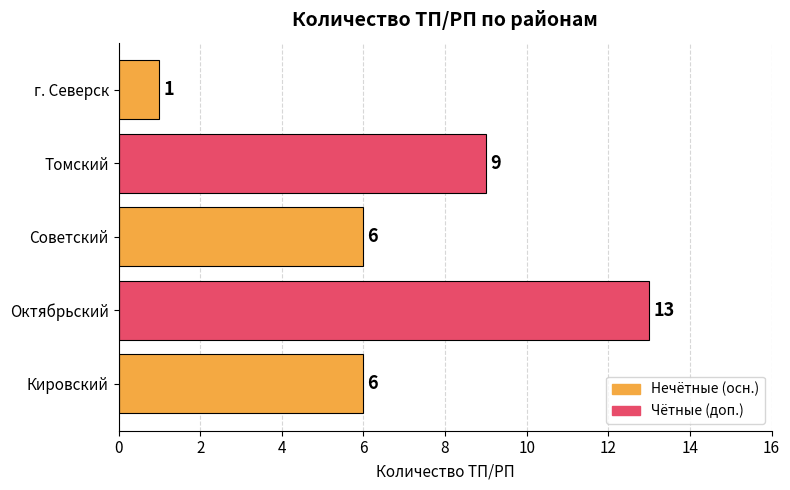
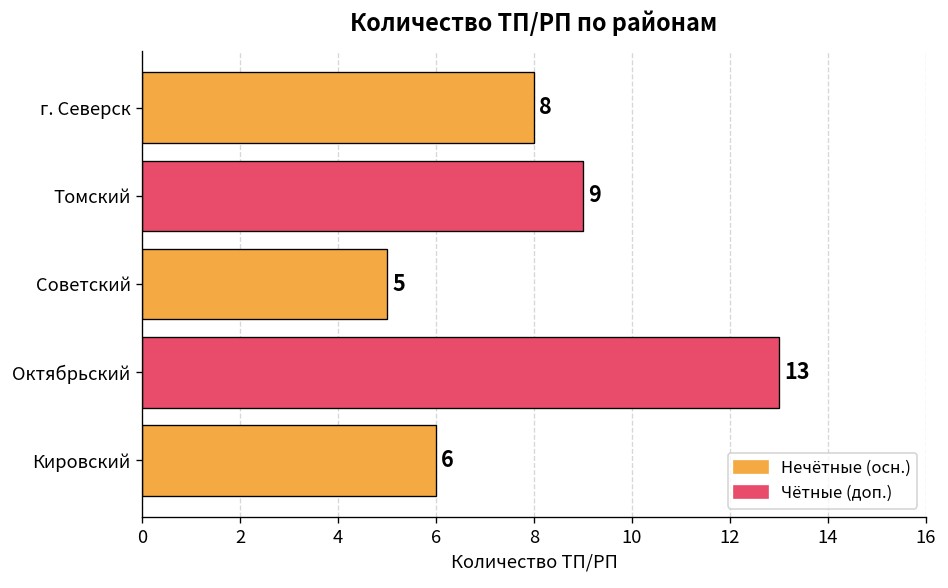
г. Северск: 1 -> 8
Советский: 6 -> 5
